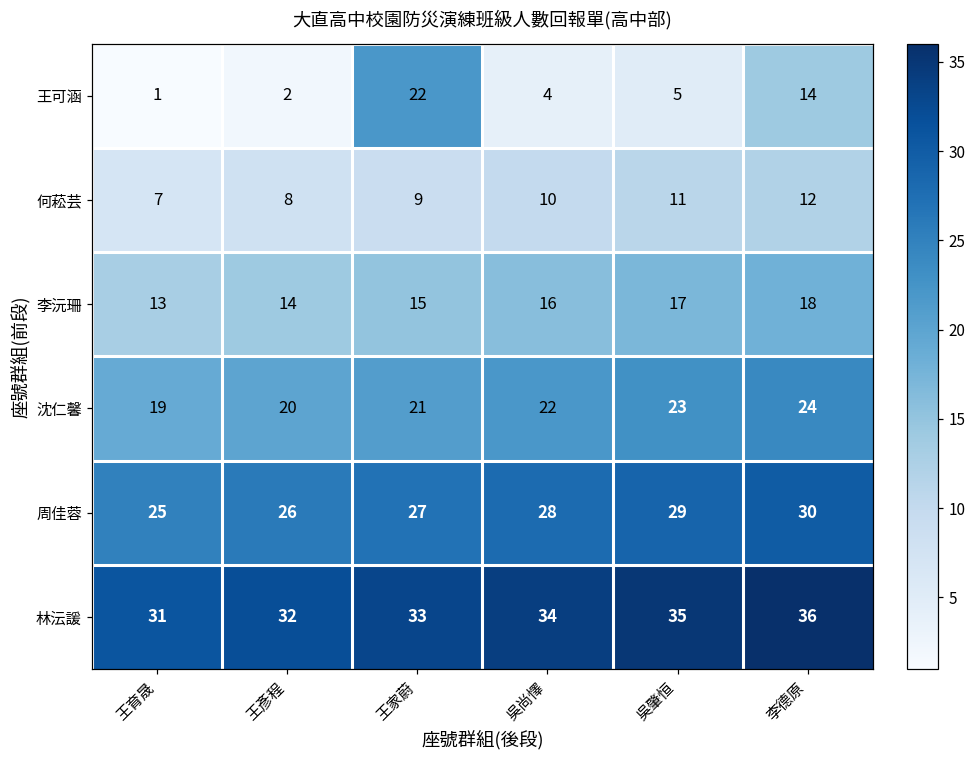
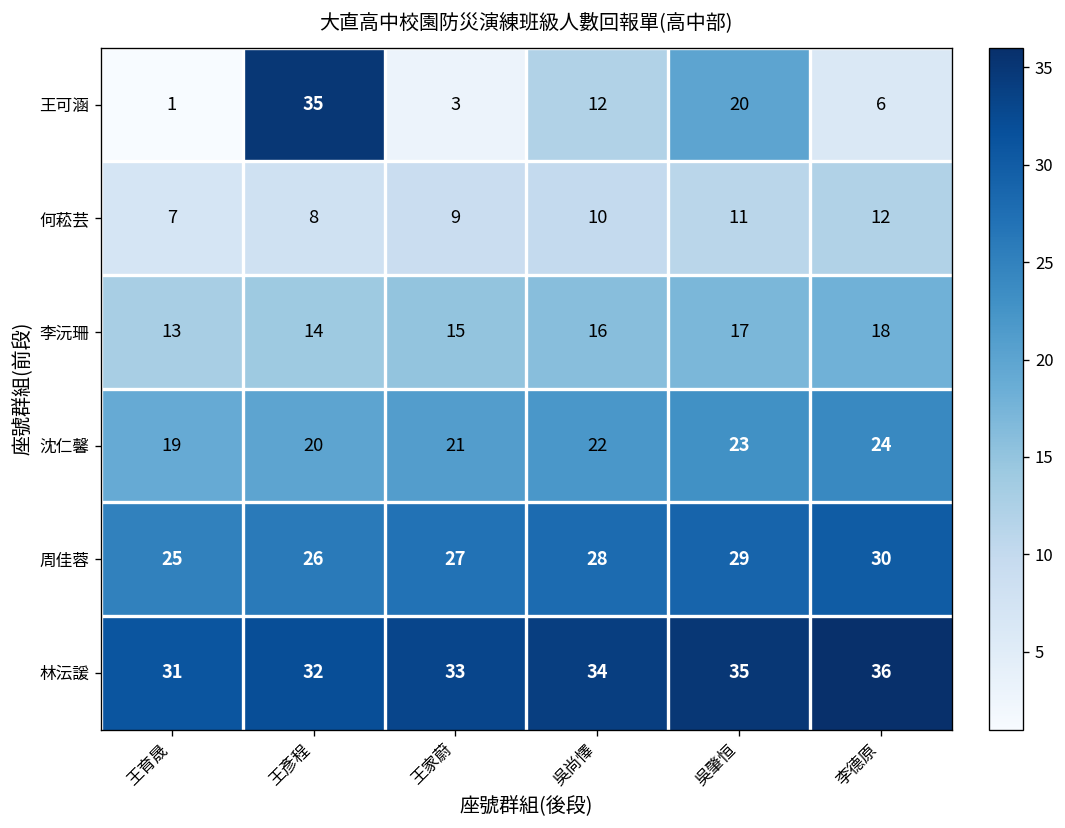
王可涵, 王彥程: 2 -> 35
王可涵, 王家蔚: 22 -> 3
王可涵, 吳尚懌: 4 -> 12
王可涵, 吳肇恒: 5 -> 20
王可涵, 李德原: 14 -> 6
